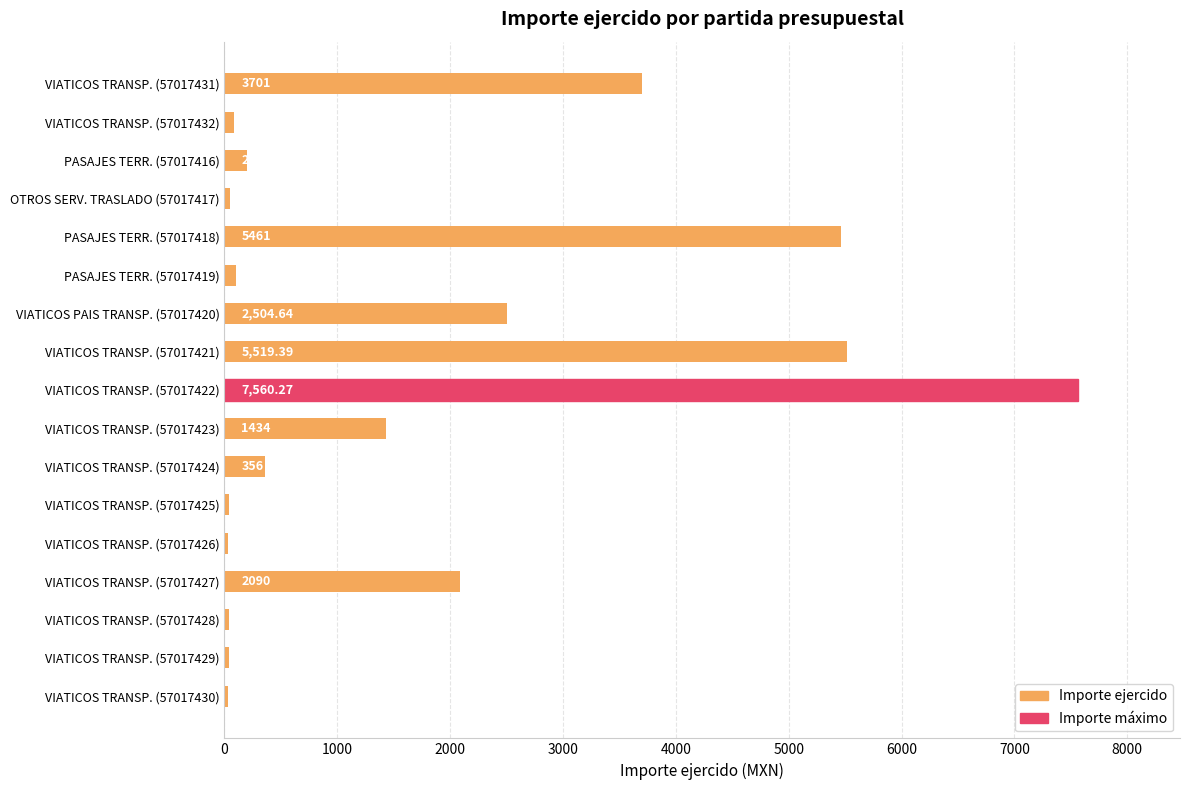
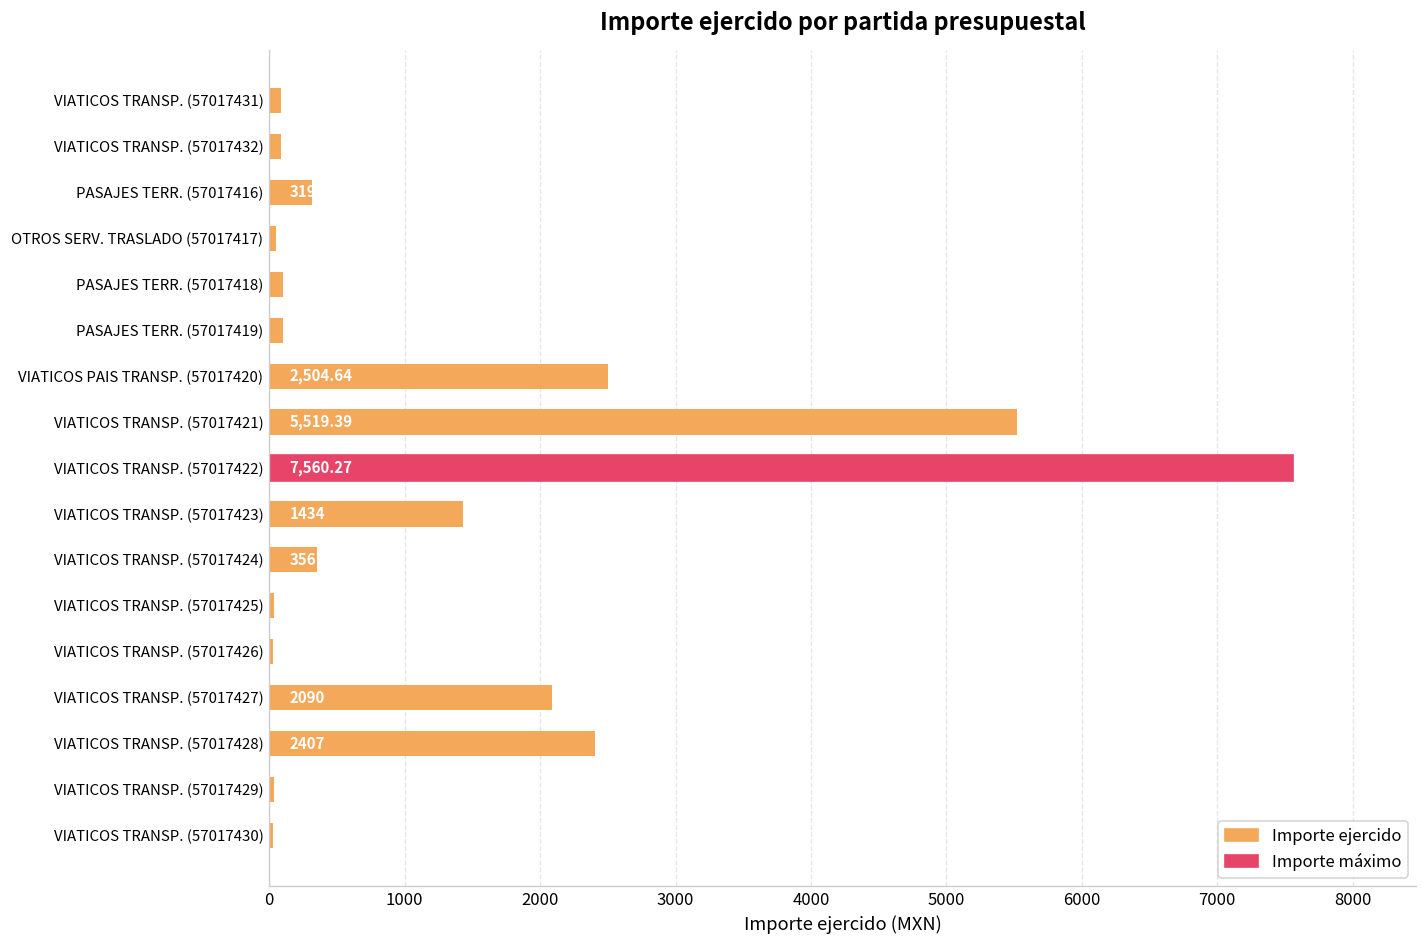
VIATICOS TRANSP. (57017431): 3700 -> 90
PASAJES TERR. (57017416): 200 -> 320
PASAJES TERR. (57017418): 5460 -> 100
VIATICOS TRANSP. (57017428): 40 -> 2410
